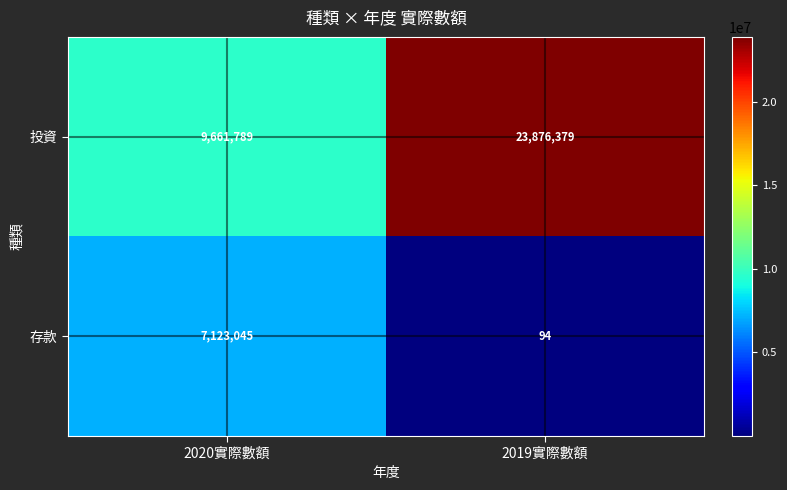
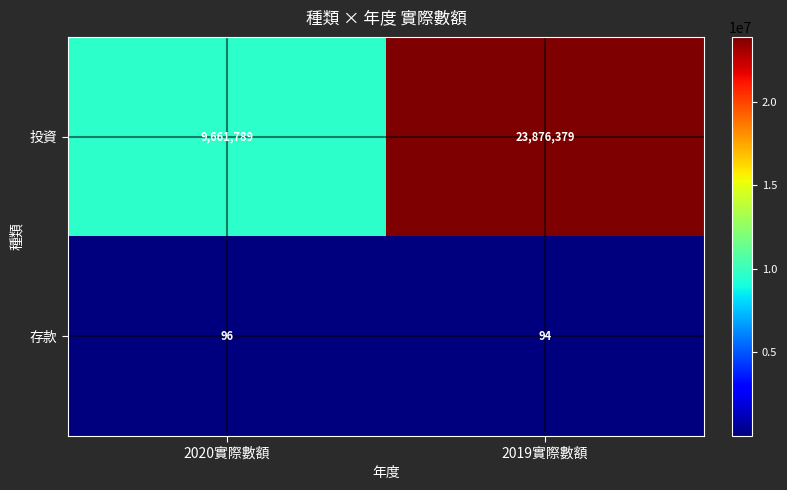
存款, 2020實際數額: 7,123,045 -> 96
